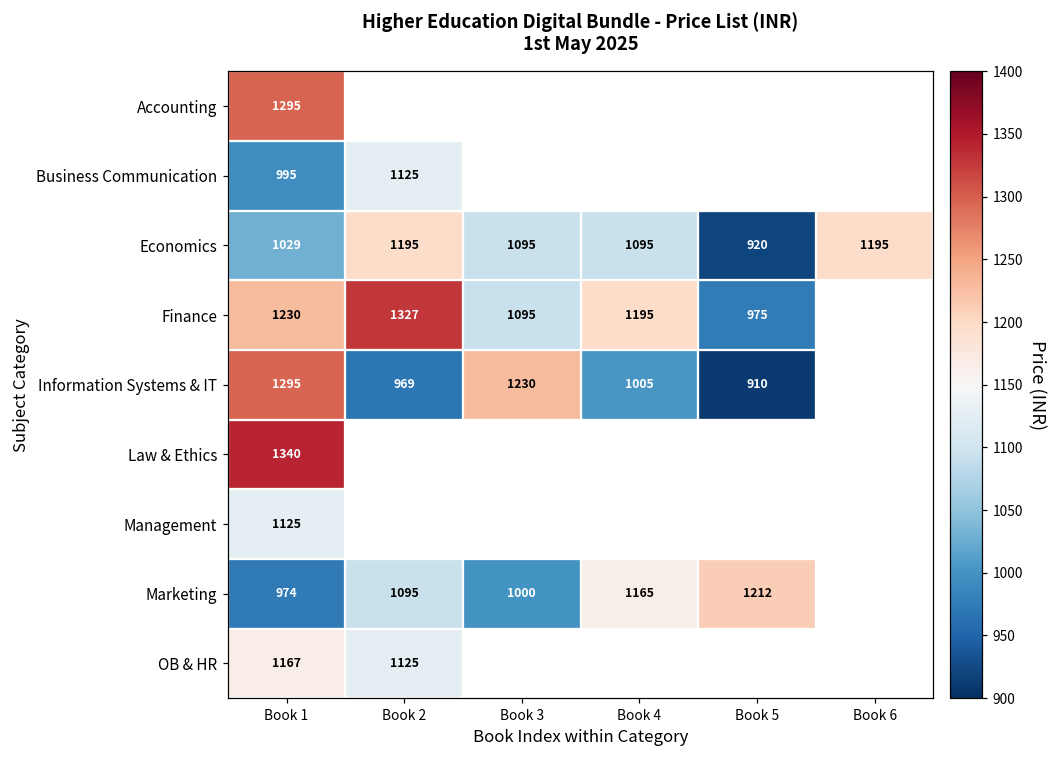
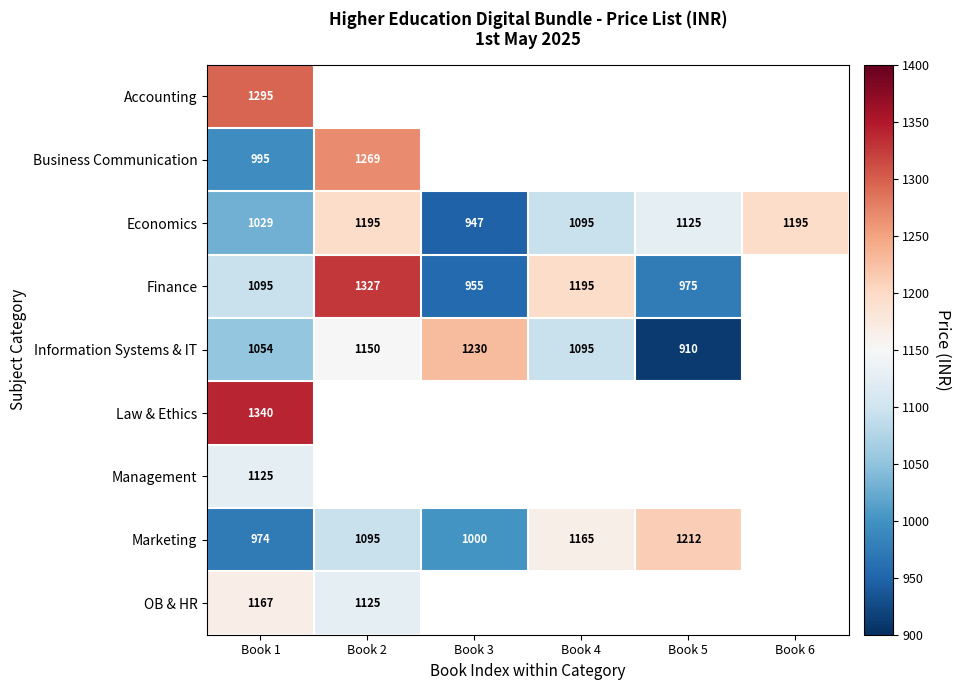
Business Communication, Book 2: 1125 -> 1269
Economics, Book 3: 1095 -> 947
Economics, Book 5: 920 -> 1125
Finance, Book 1: 1230 -> 1095
Finance, Book 3: 1095 -> 955
Information Systems & IT, Book 1: 1295 -> 1054
Information Systems & IT, Book 2: 969 -> 1150
Information Systems & IT, Book 4: 1005 -> 1095
